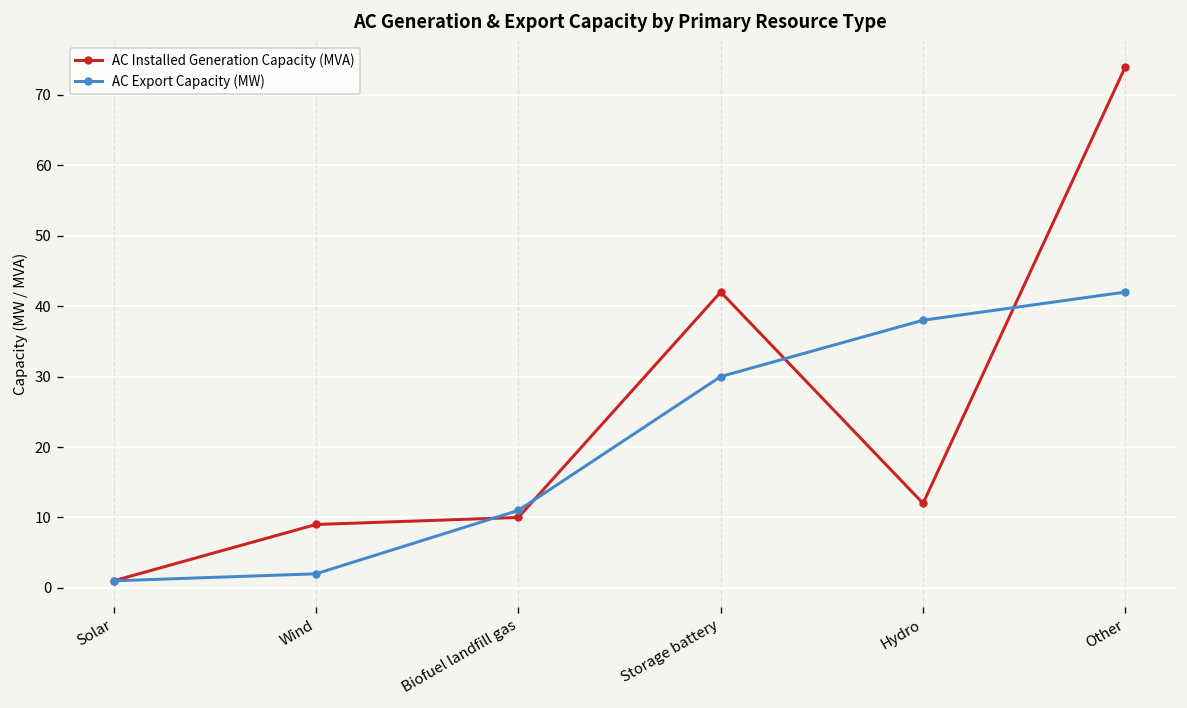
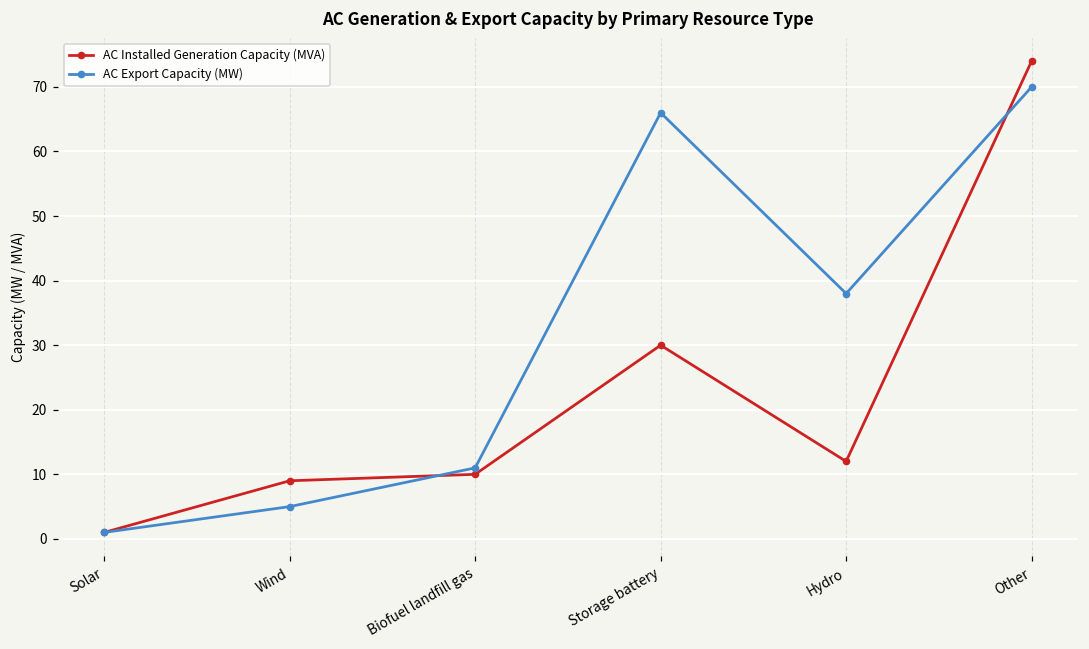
AC Export Capacity (MW), Wind: 2 -> 5
AC Installed Generation Capacity (MVA), Storage battery: 42 -> 30
AC Export Capacity (MW), Storage battery: 30 -> 66
AC Export Capacity (MW), Other: 42 -> 70
